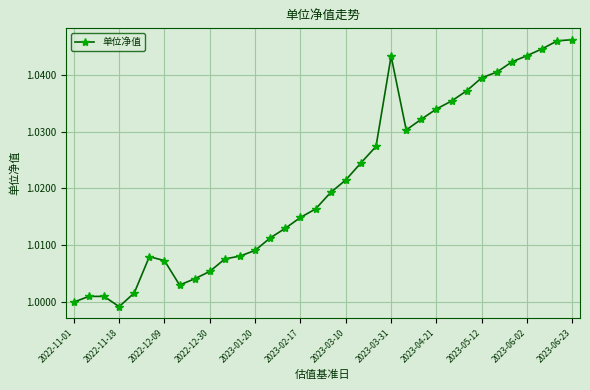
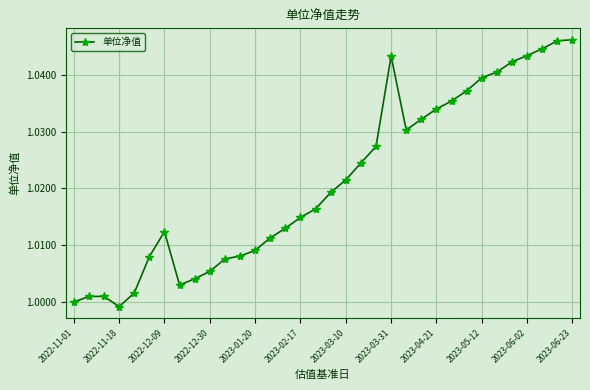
2022-12-09: 1.007 -> 1.012
